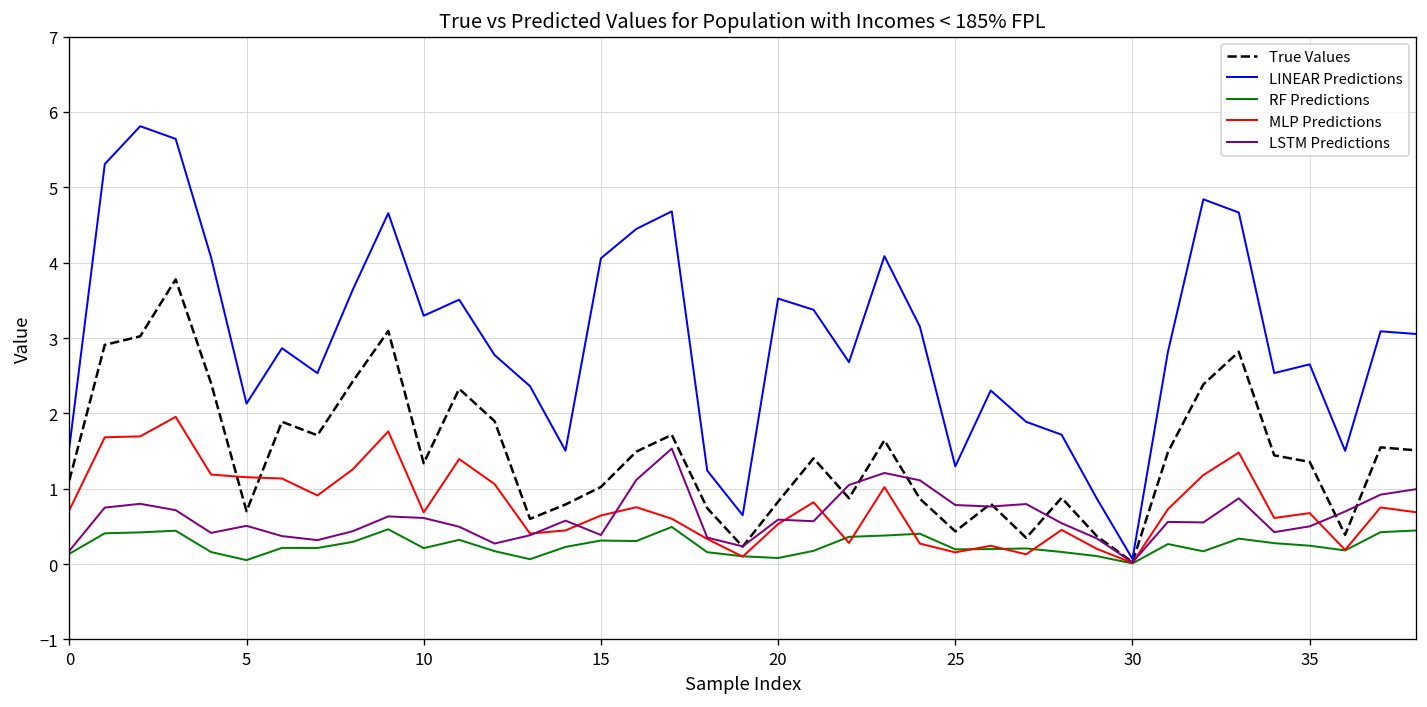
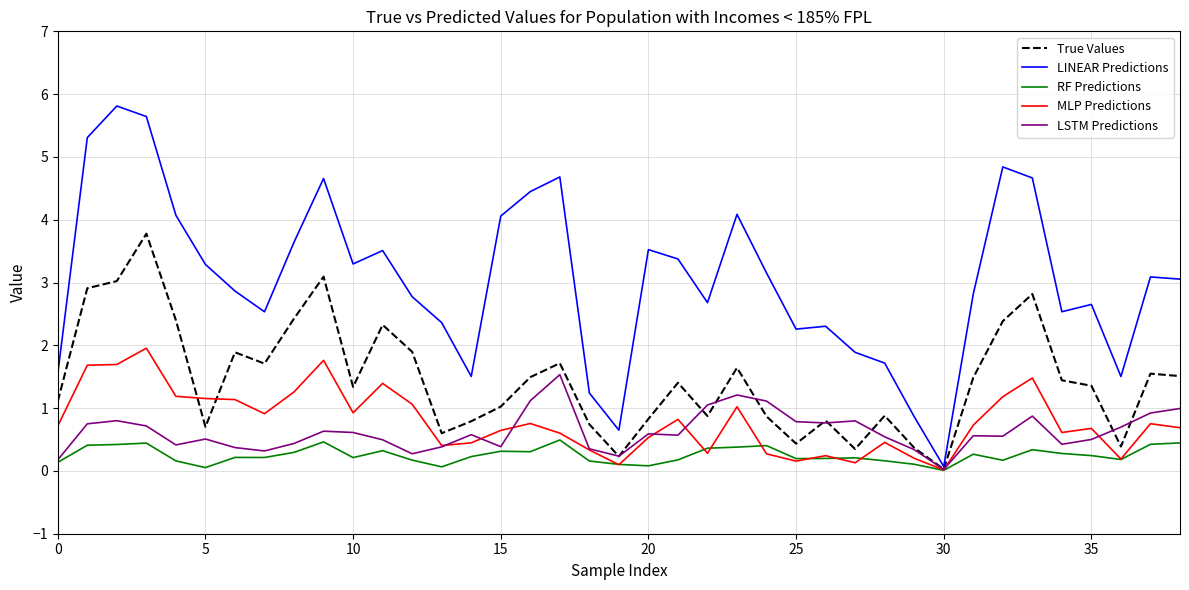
LINEAR Predictions, 5: 2.1 -> 3.3
MLP Predictions, 10: 0.7 -> 0.9
LINEAR Predictions, 25: 1.3 -> 2.3
